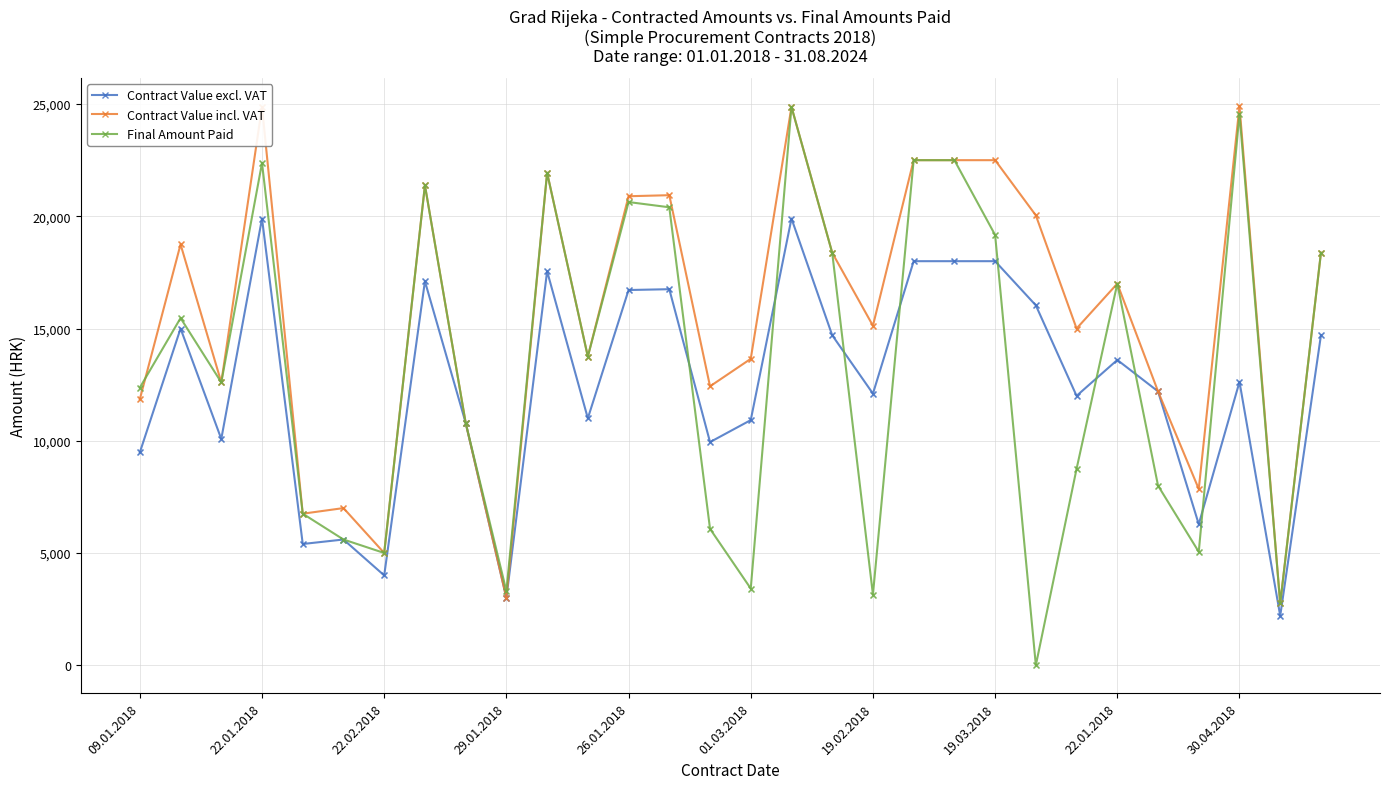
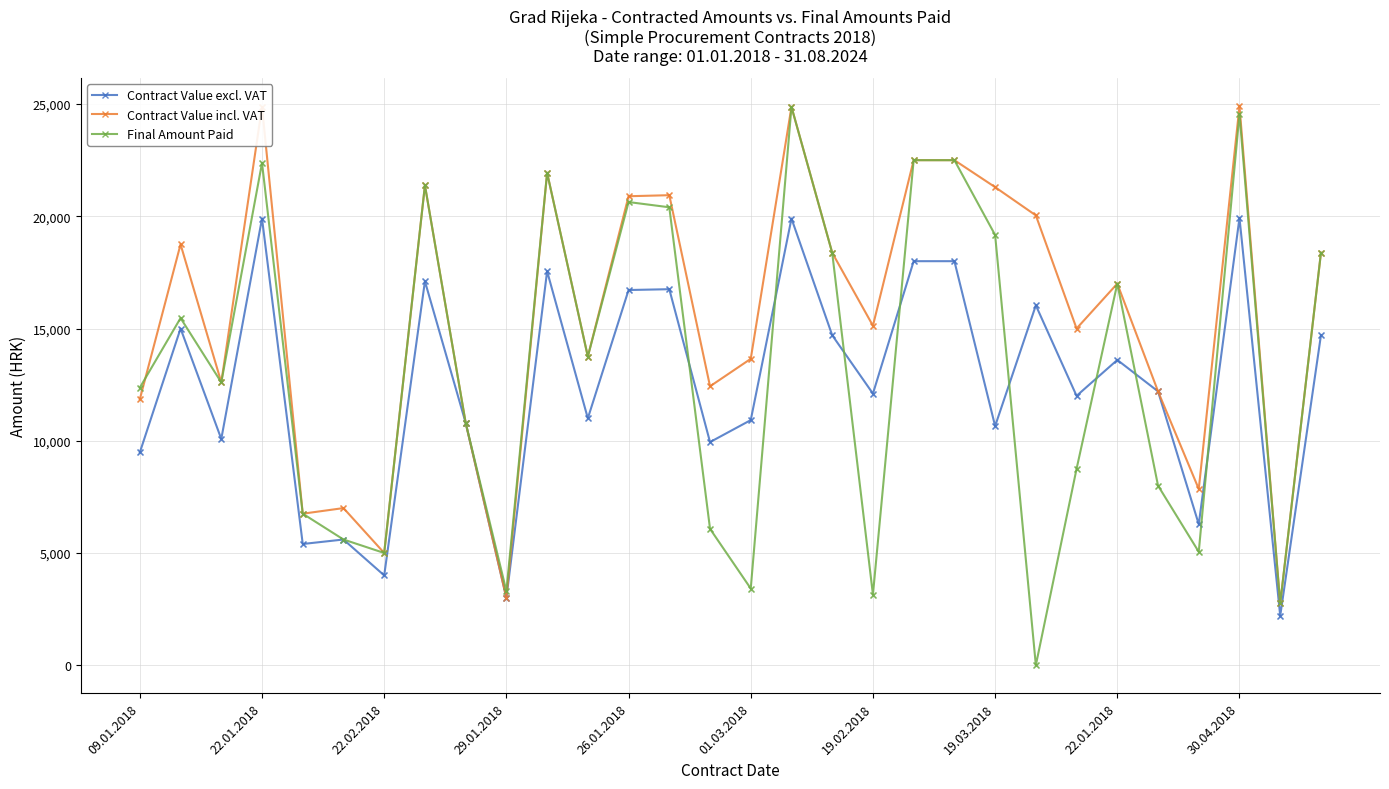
Contract Value excl. VAT, 19.03.2018: 18,000 -> 10,700
Contract Value incl. VAT, 19.03.2018: 22,500 -> 21,300
Contract Value excl. VAT, 30.04.2018: 12,600 -> 19,900
